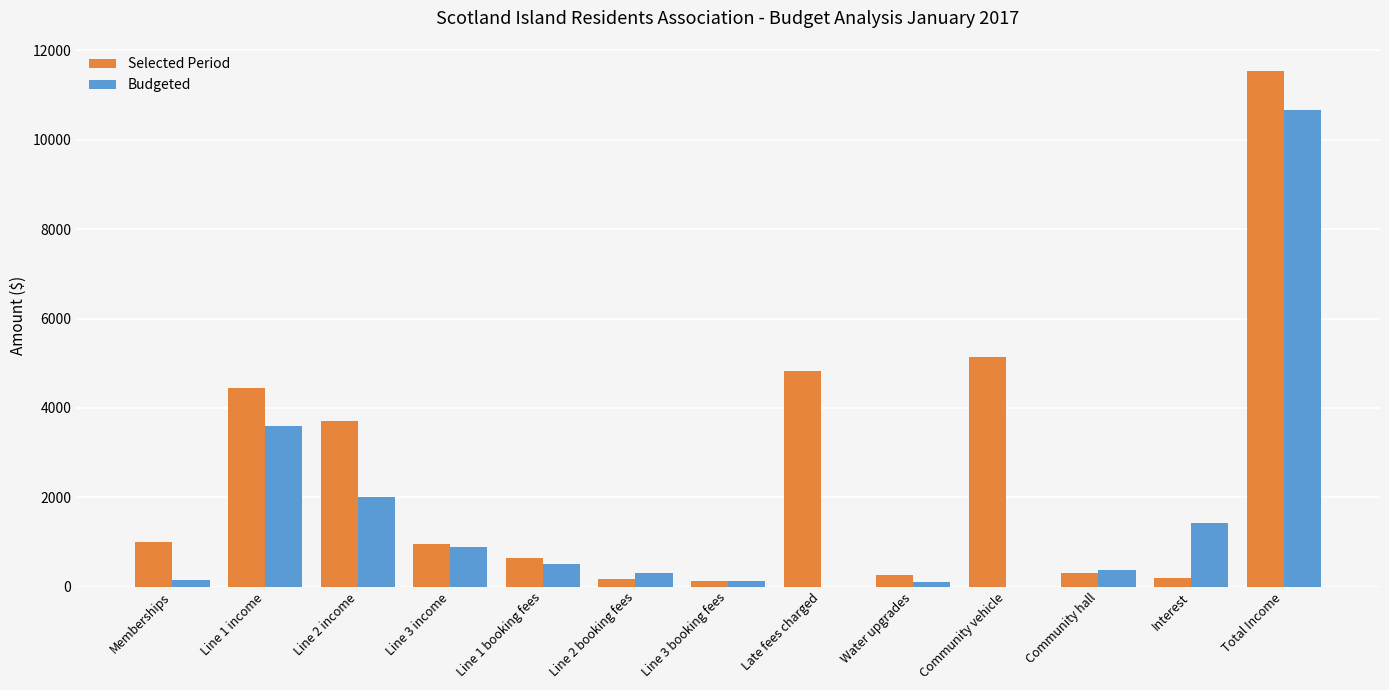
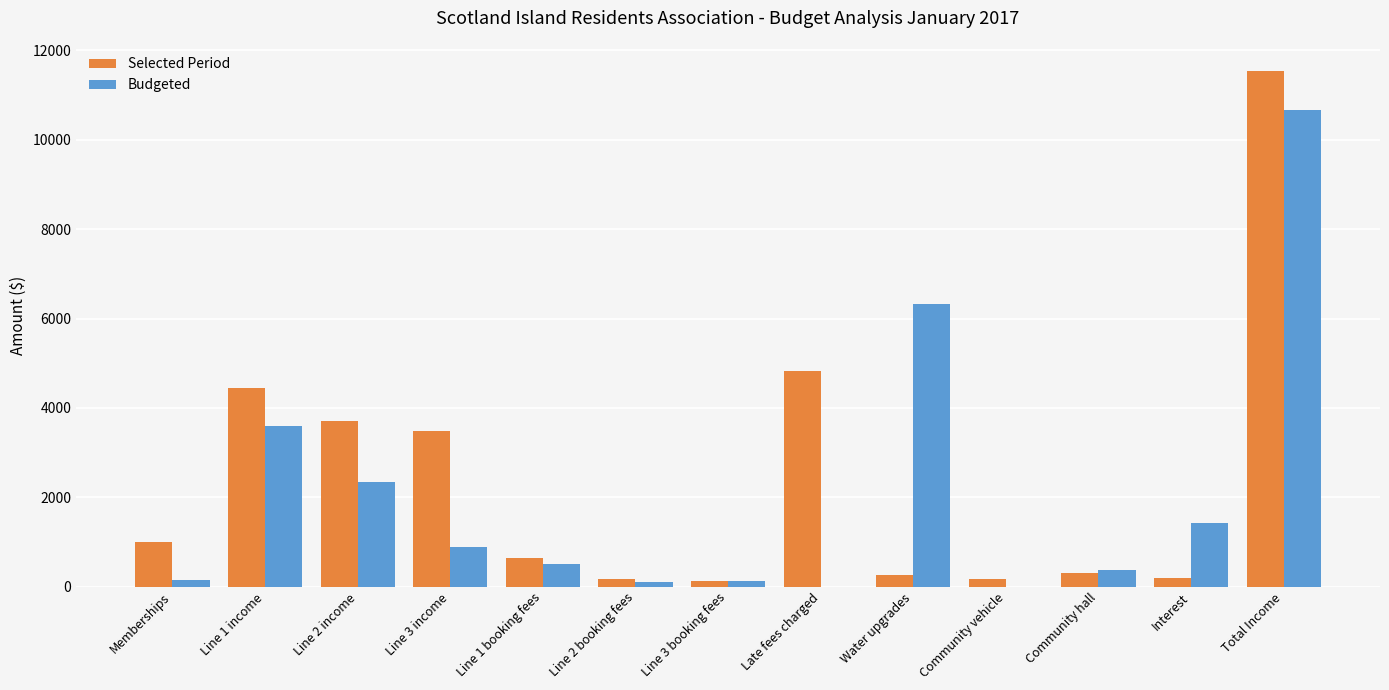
Budgeted, Line 2 income: 2000 -> 2300
Selected Period, Line 3 income: 1000 -> 3500
Budgeted, Line 2 booking fees: 300 -> 100
Budgeted, Water upgrades: 100 -> 6300
Selected Period, Community vehicle: 5100 -> 200
